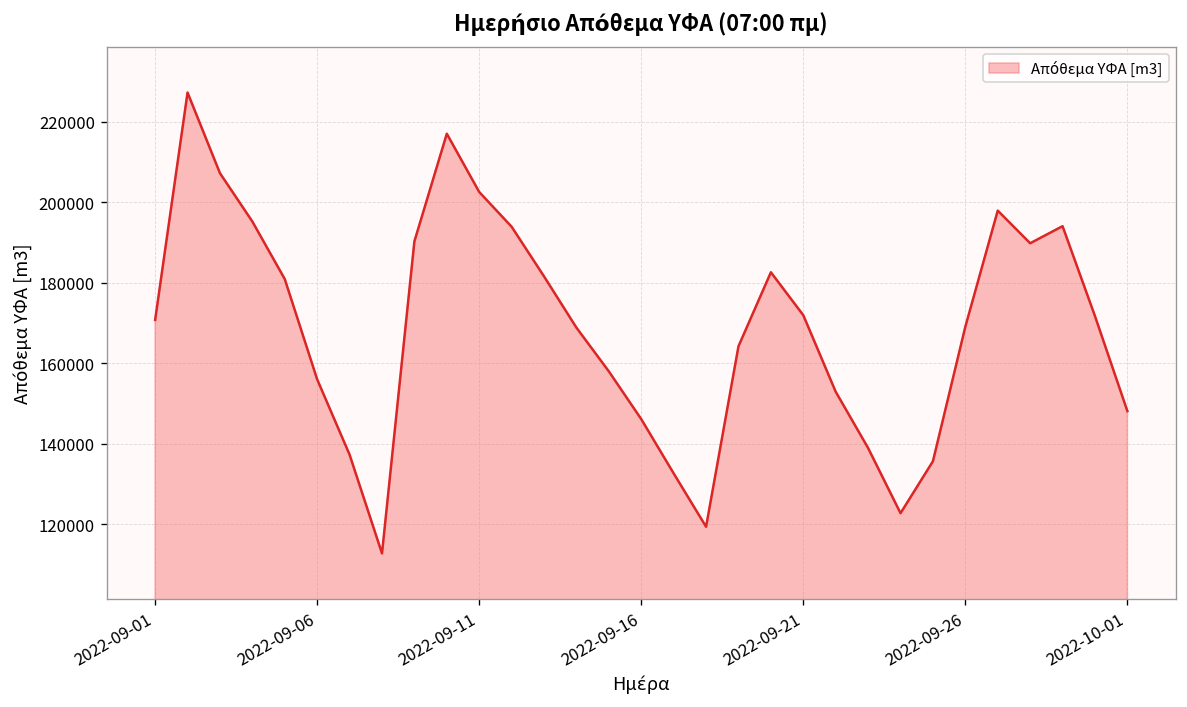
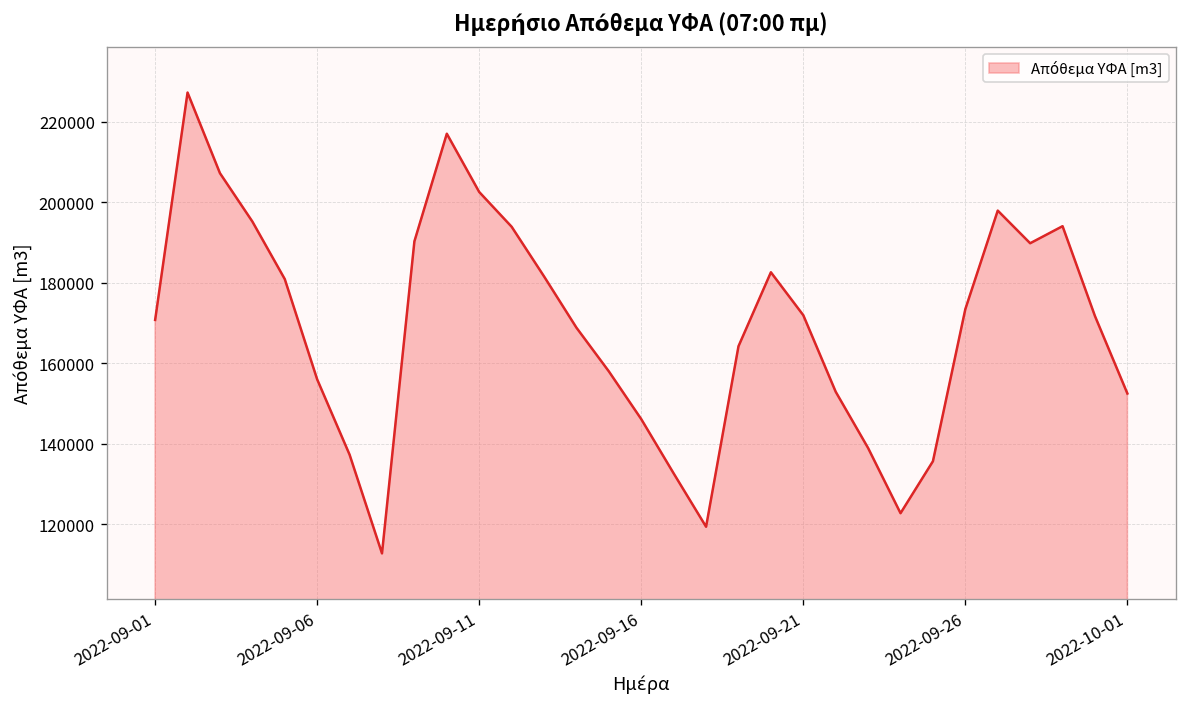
2022-09-26: 169000 -> 173000
2022-10-01: 148000 -> 152000
